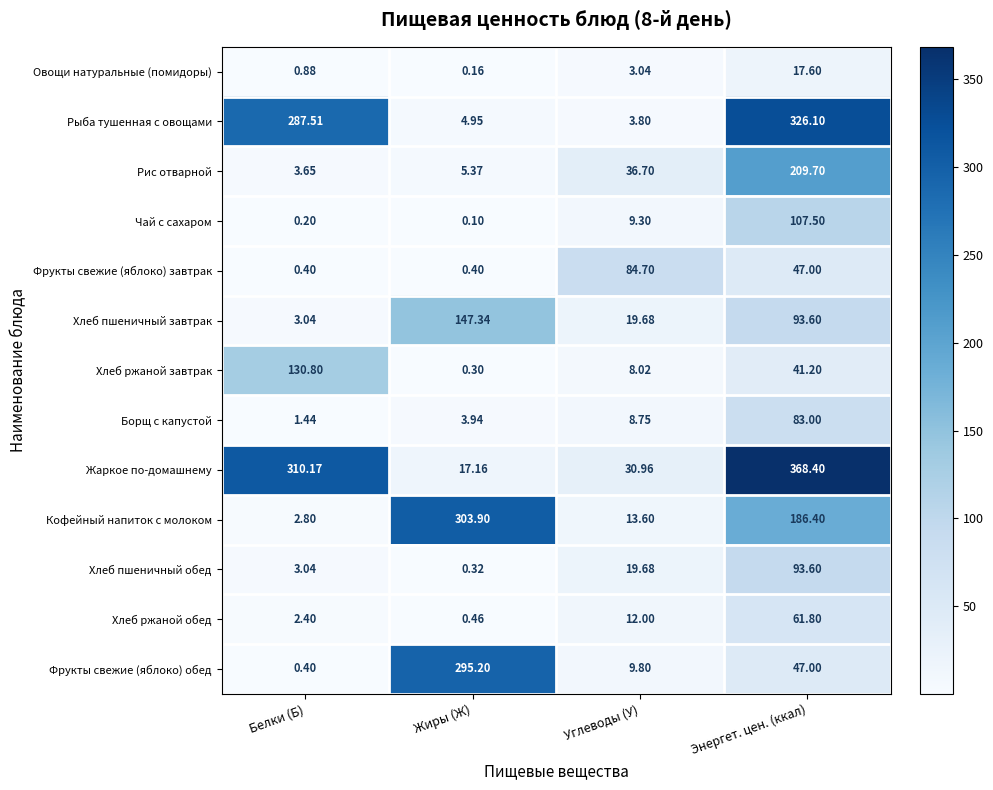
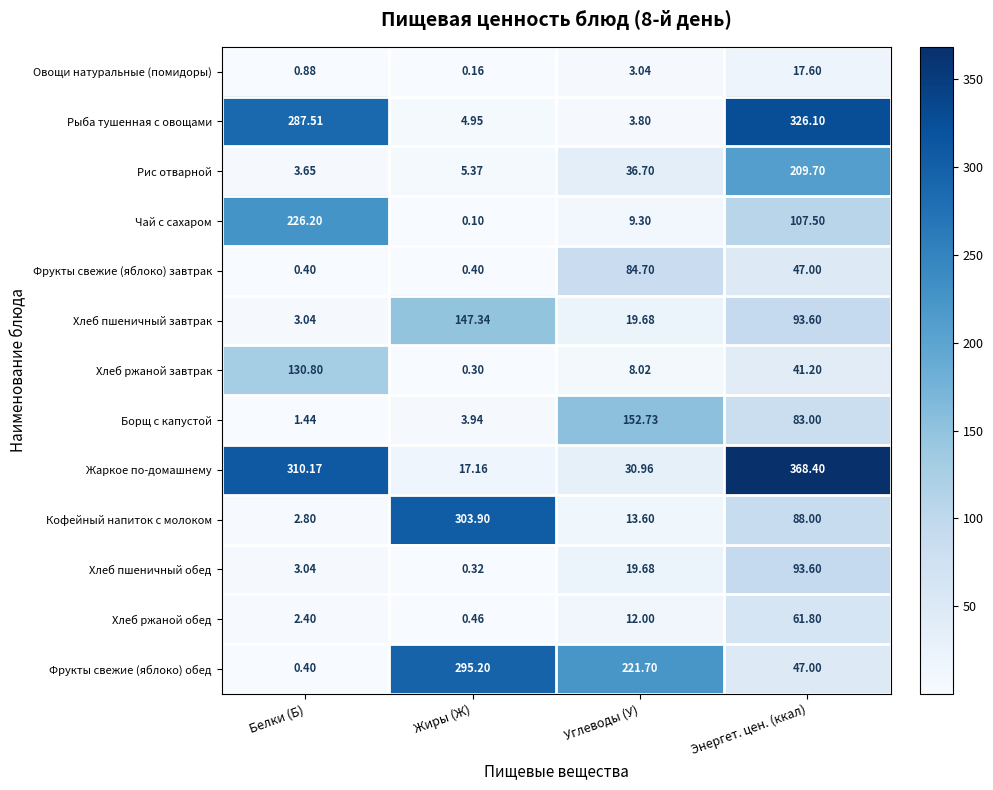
Чай с сахаром, Белки (Б): 0.20 -> 226.20
Борщ с капустой, Углеводы (У): 8.75 -> 152.73
Кофейный напиток с молоком, Энергет. цен. (ккал): 186.40 -> 88.00
Фрукты свежие (яблоко) обед, Углеводы (У): 9.80 -> 221.70
